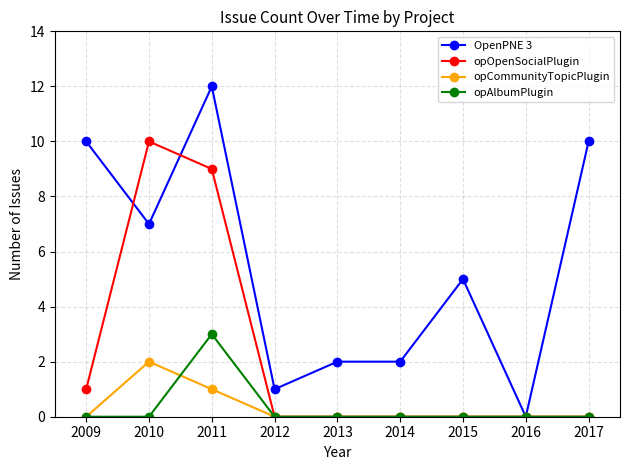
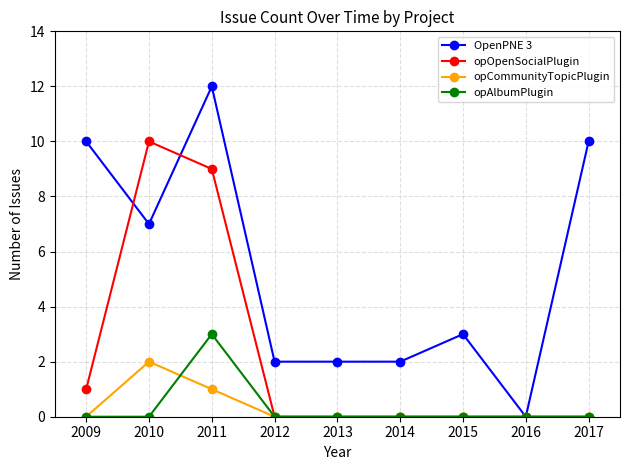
OpenPNE 3, 2012: 1 -> 2
OpenPNE 3, 2015: 5 -> 3
